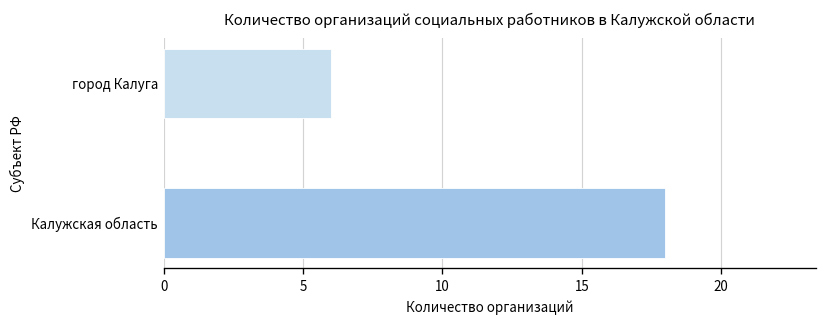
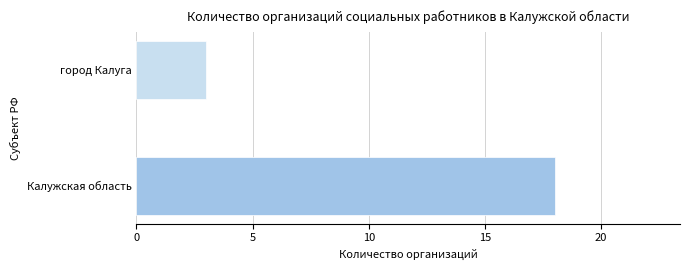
город Калуга: 6 -> 3
